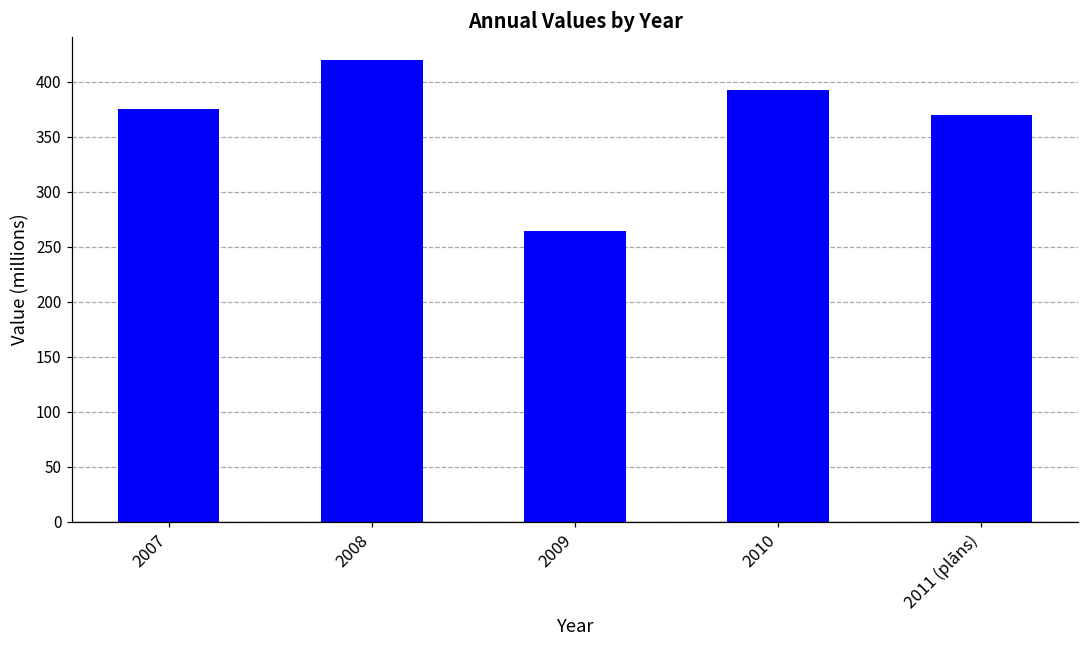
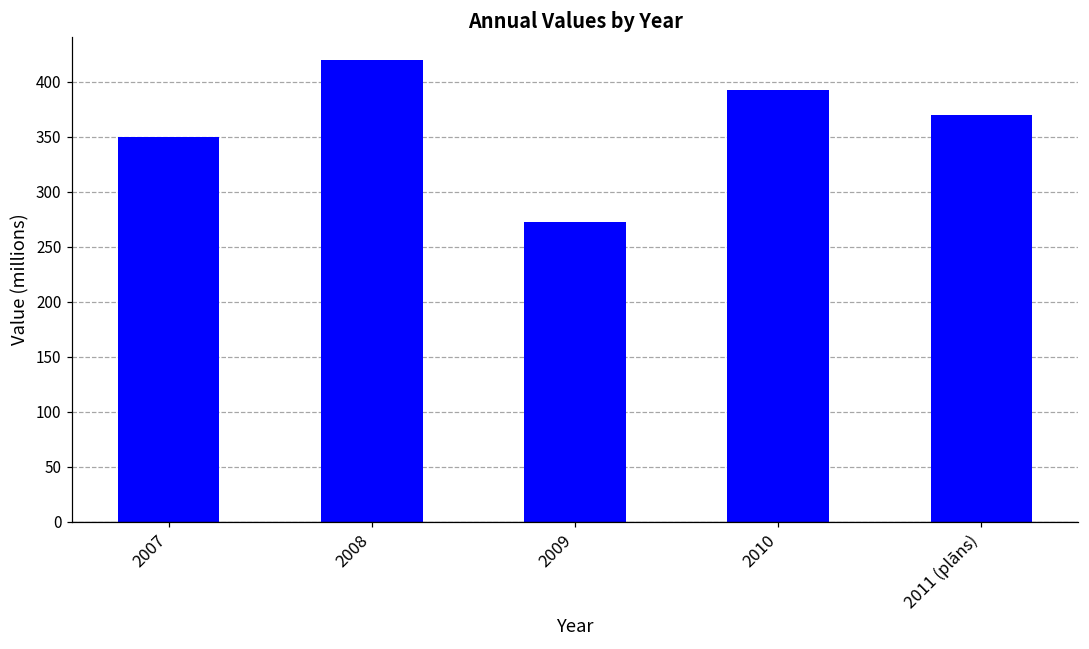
2007: 376 -> 350
2009: 264 -> 273
